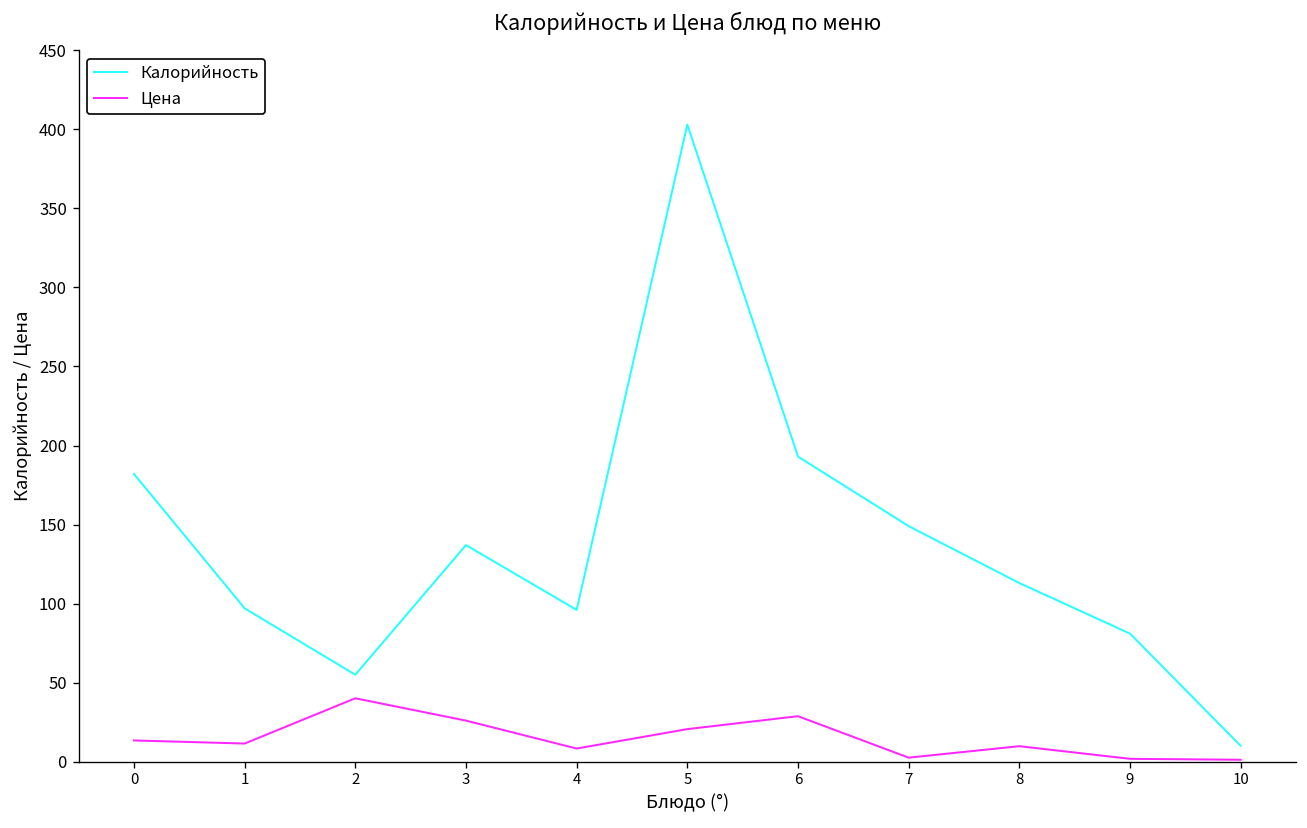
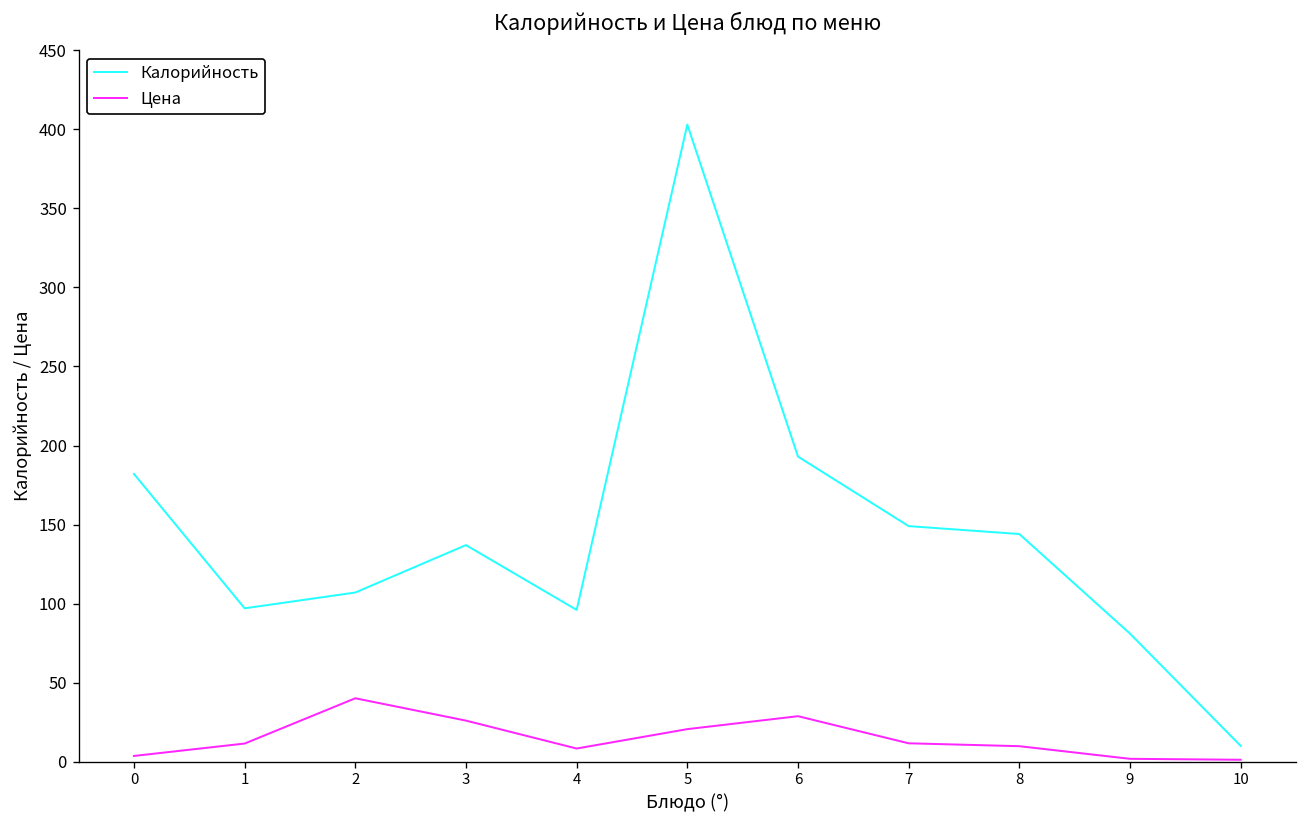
Цена, 0: 13 -> 4
Калорийность, 2: 55 -> 107
Цена, 7: 3 -> 12
Калорийность, 8: 113 -> 144
